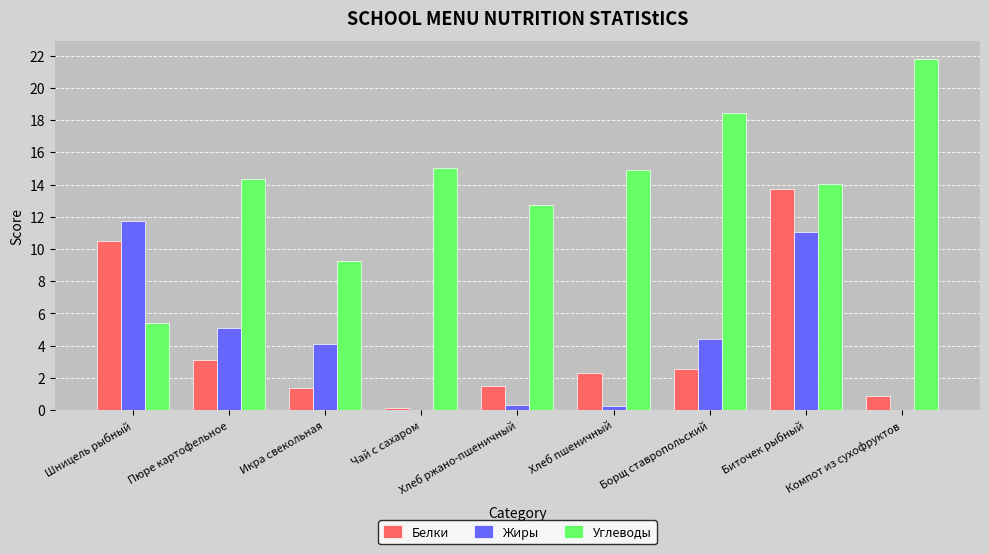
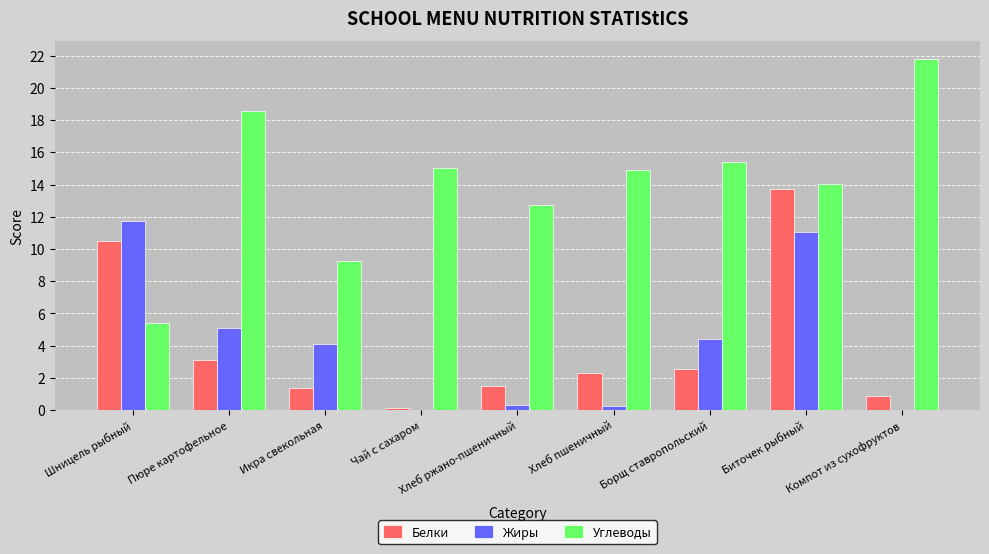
Углеводы, Пюре картофельное: 14.4 -> 18.6
Углеводы, Борщ ставропольский: 18.4 -> 15.4
